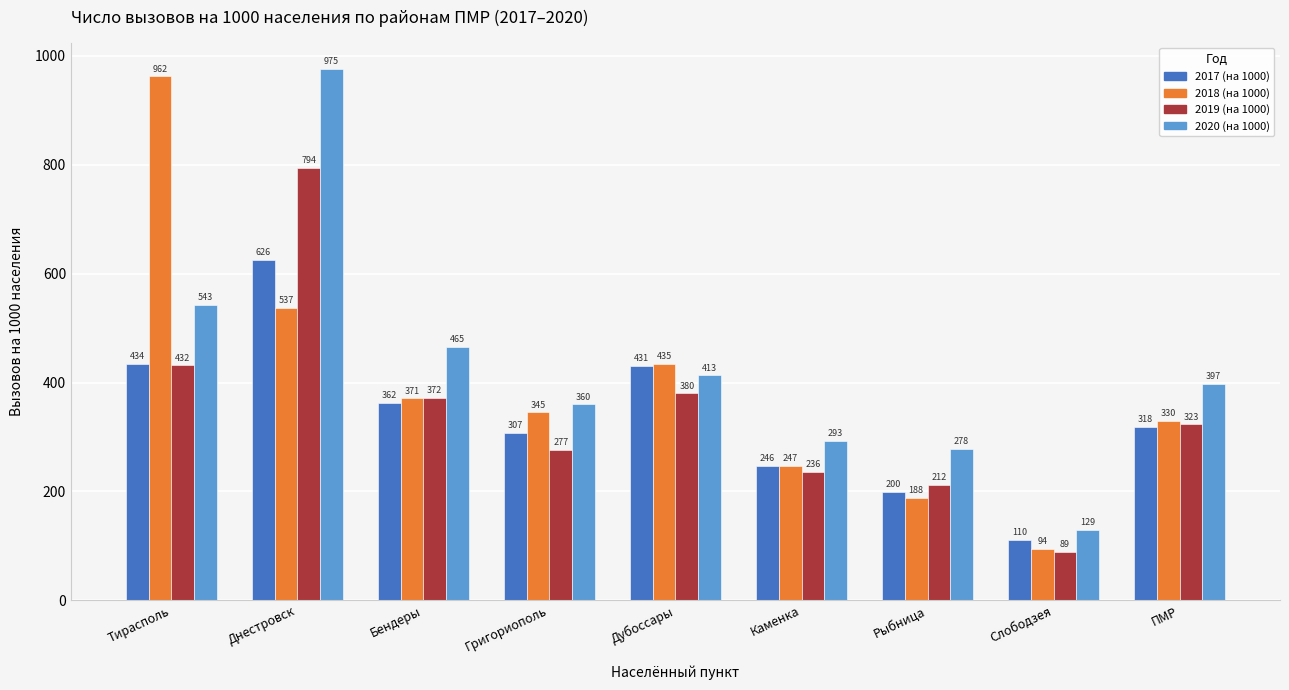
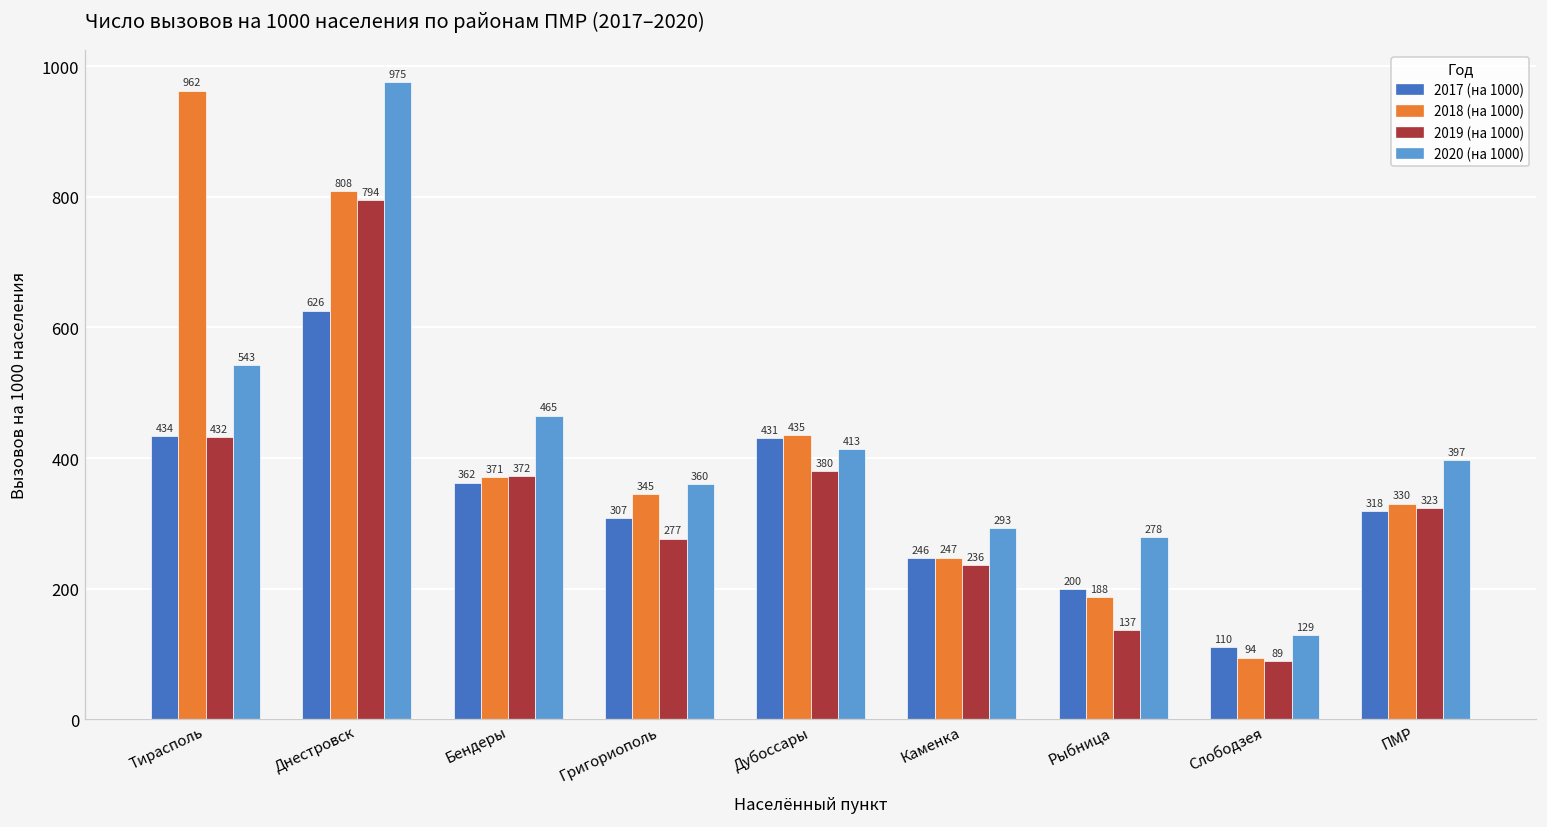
2018 (на 1000), Днестровск: 537 -> 808
2019 (на 1000), Рыбница: 212 -> 137
